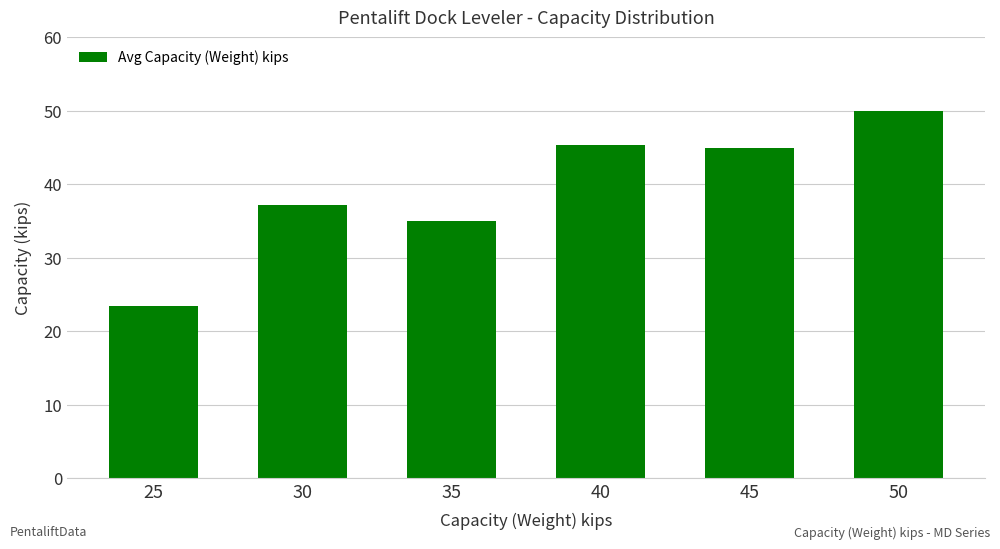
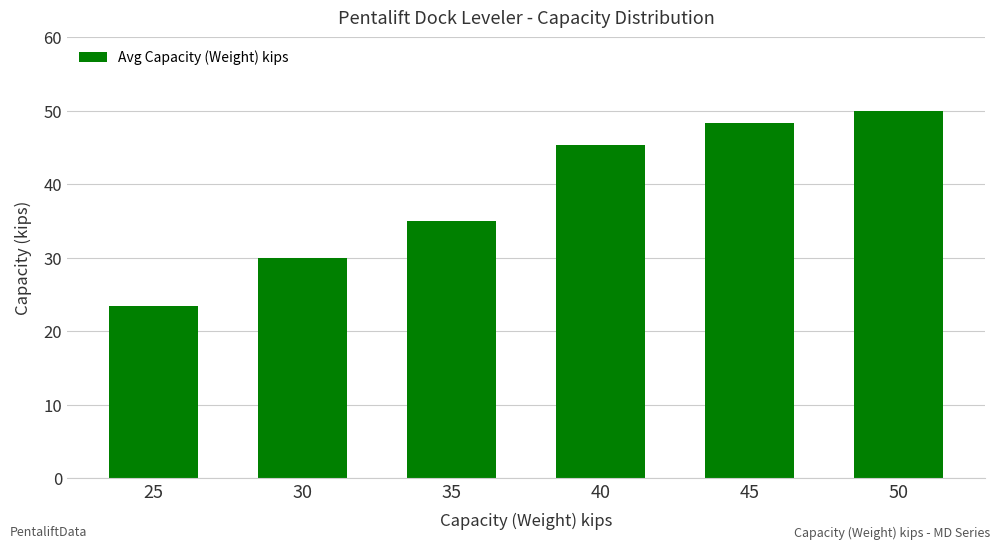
30: 37 -> 30
45: 45 -> 48
